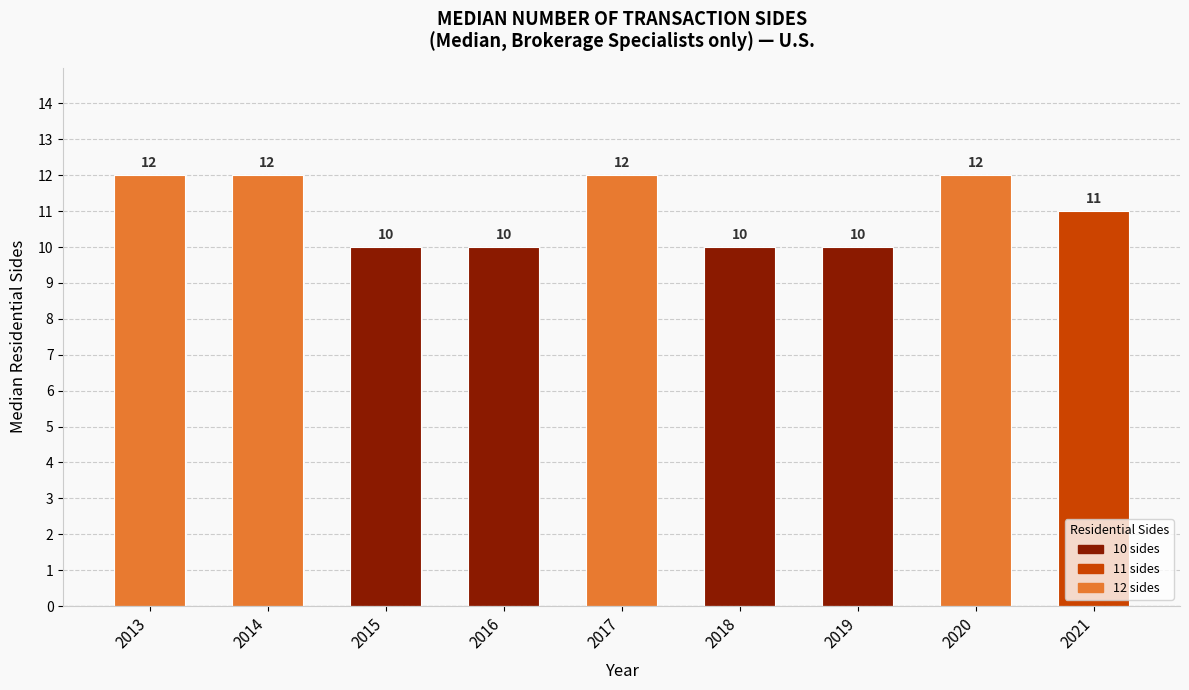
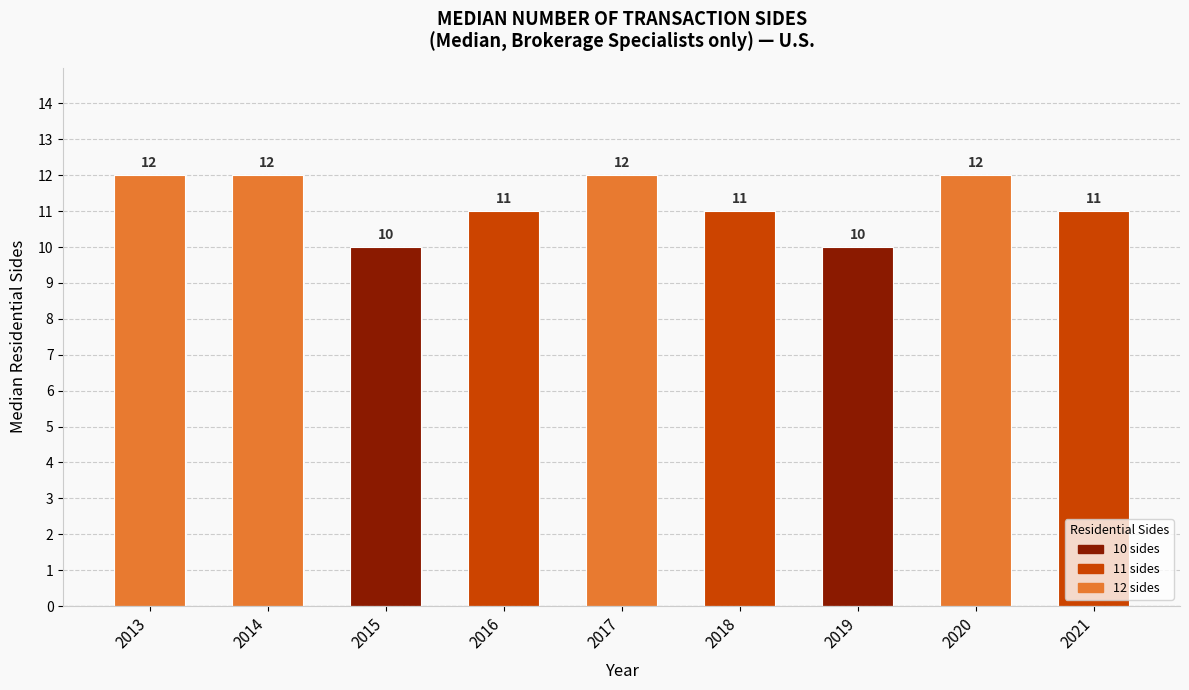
2016: 10 -> 11
2018: 10 -> 11
